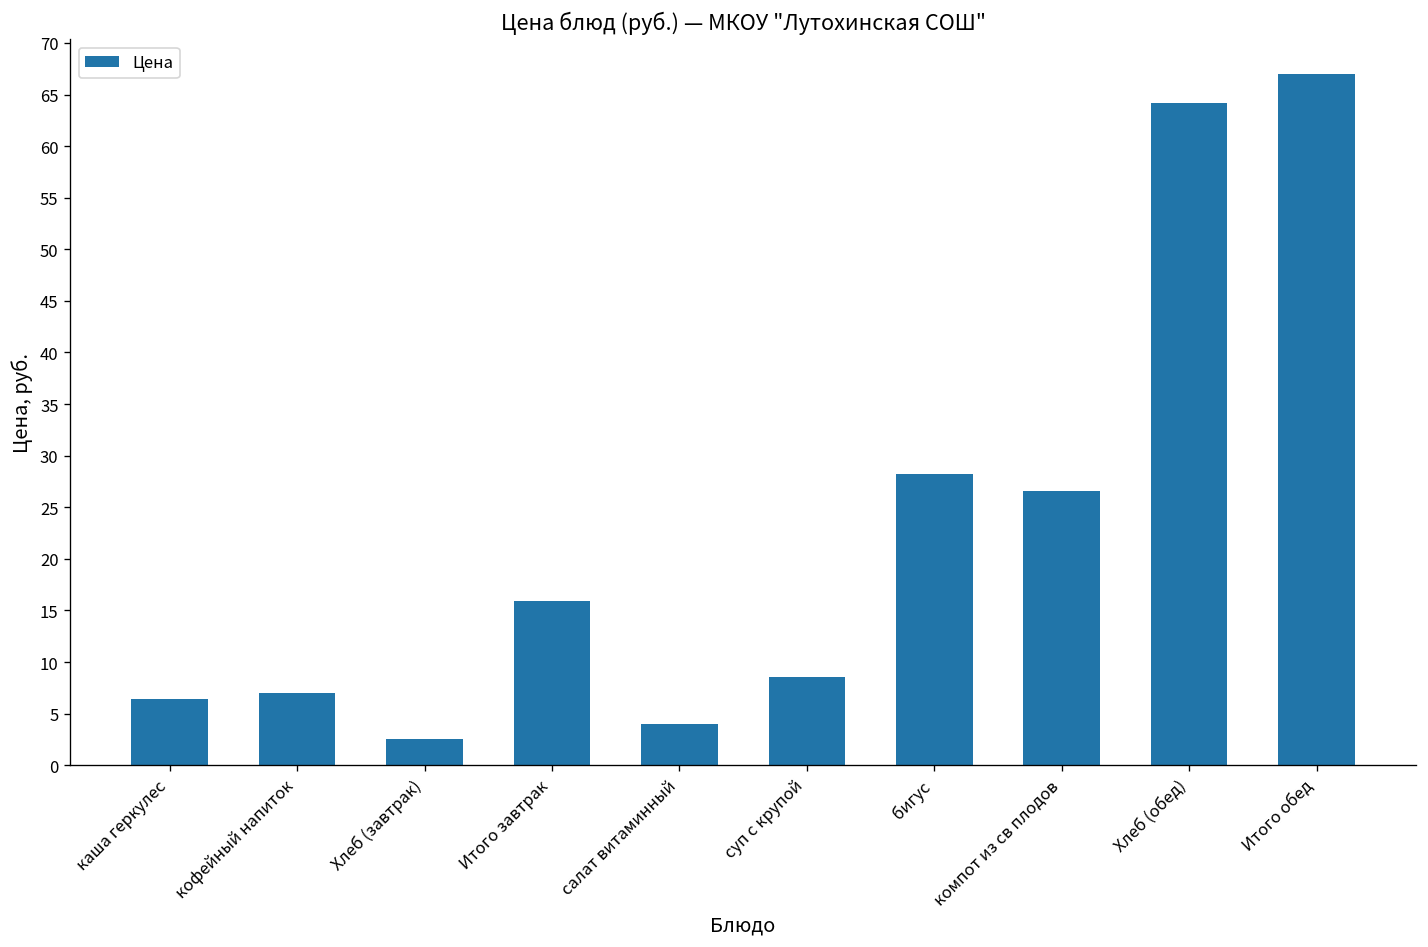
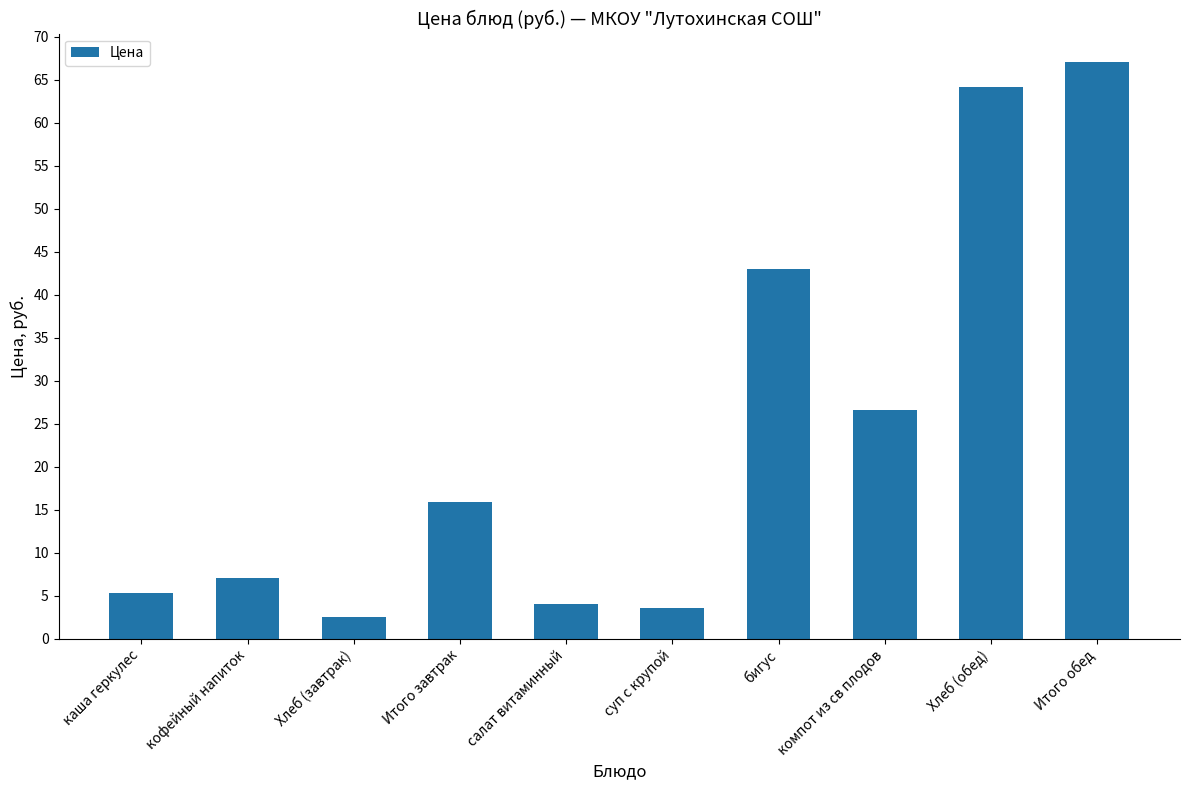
каша геркулес: 6 -> 5
суп с крупой: 9 -> 4
бигус: 28 -> 43
